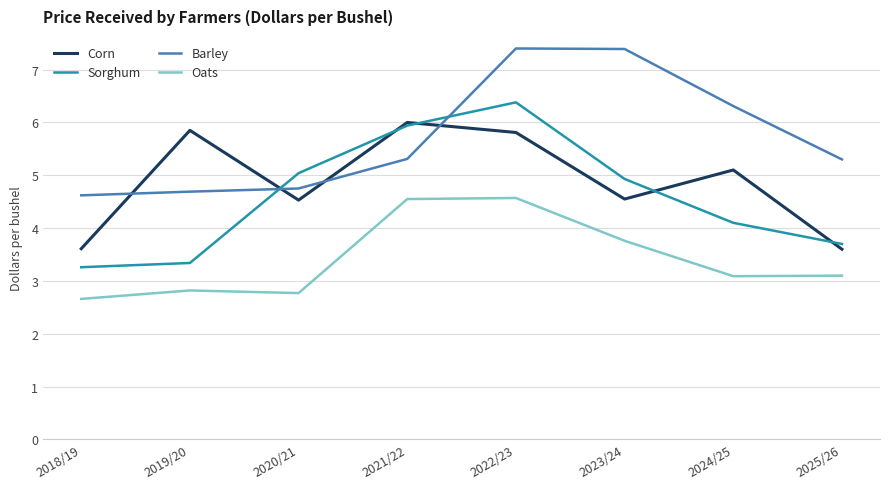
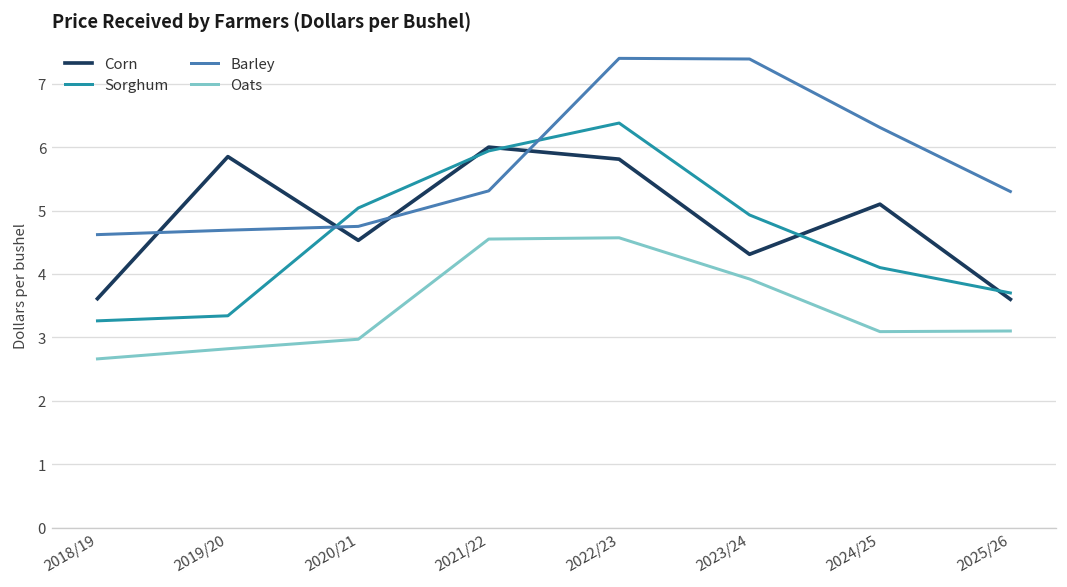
Oats, 2020/21: 2.8 -> 3.0
Corn, 2023/24: 4.6 -> 4.3
Oats, 2023/24: 3.8 -> 3.9
